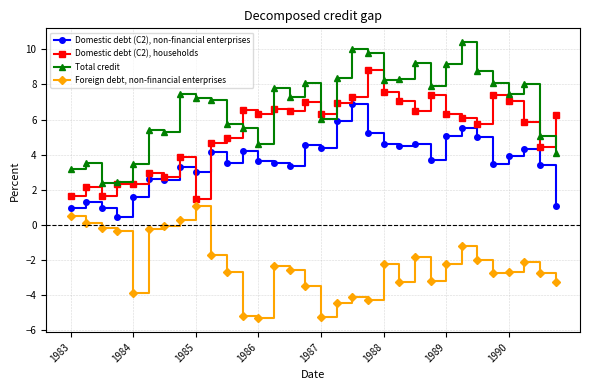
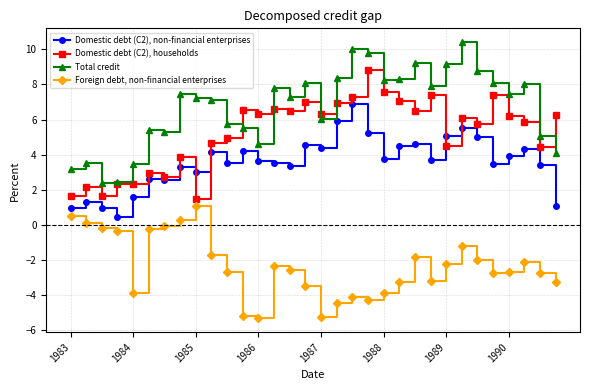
Domestic debt (C2), non-financial enterprises, 1988: 4.6 -> 3.7
Foreign debt, non-financial enterprises, 1988: -2.2 -> -3.9
Domestic debt (C2), households, 1989: 6.3 -> 4.5
Domestic debt (C2), households, 1990: 7.1 -> 6.2
